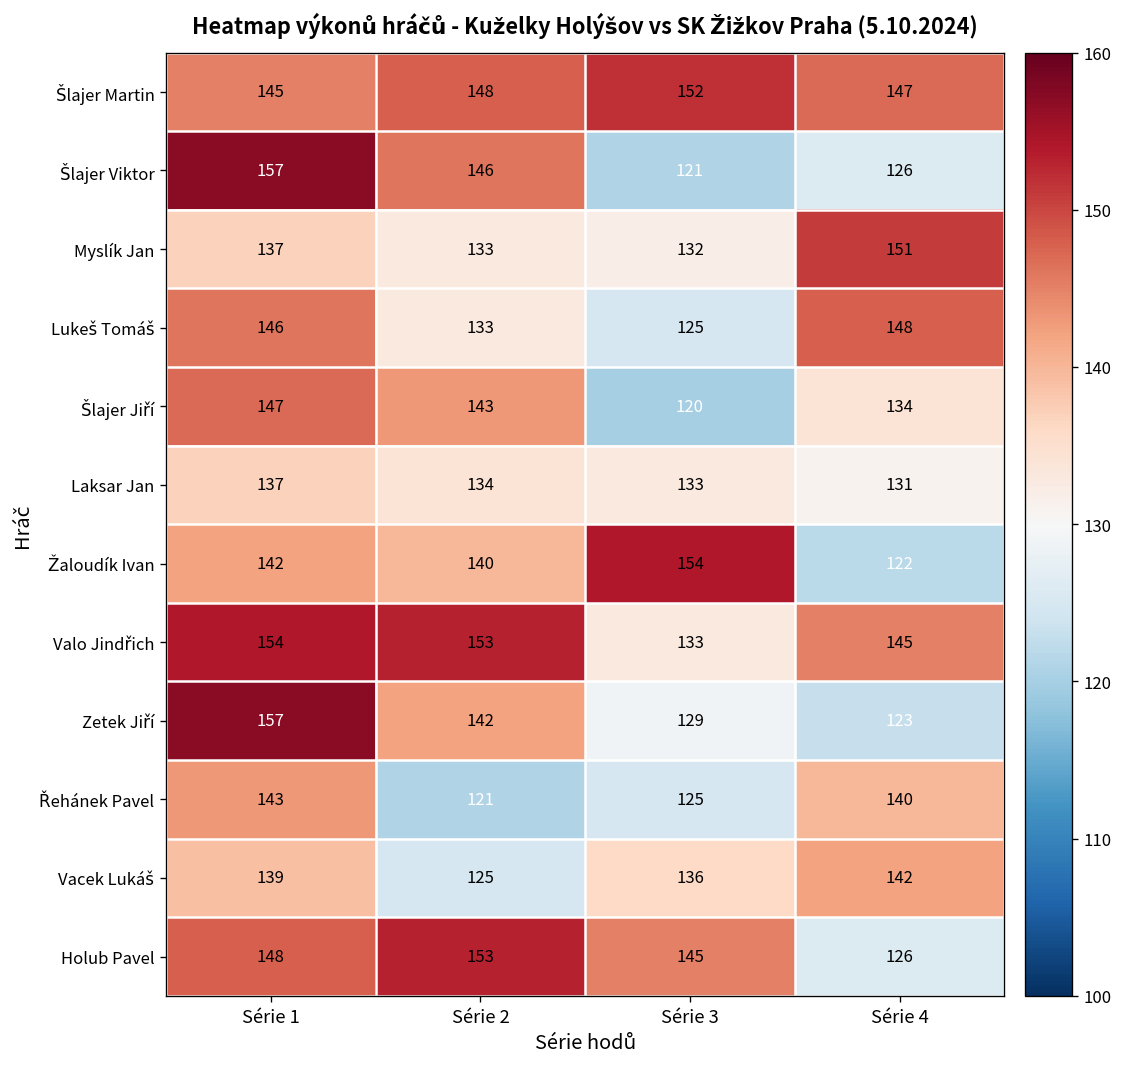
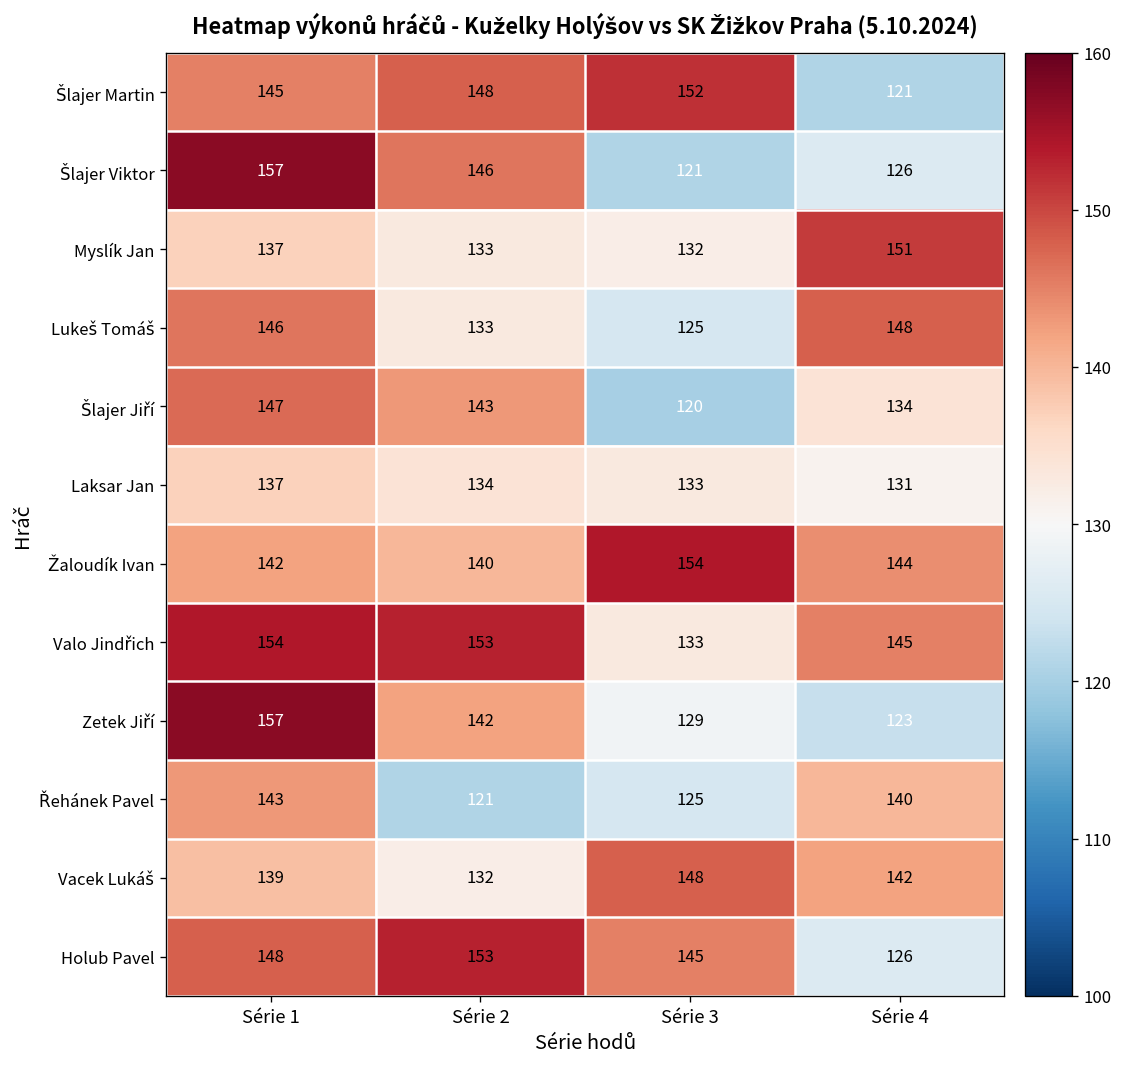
Šlajer Martin, Série 4: 147 -> 121
Žaloudík Ivan, Série 4: 122 -> 144
Vacek Lukáš, Série 2: 125 -> 132
Vacek Lukáš, Série 3: 136 -> 148
